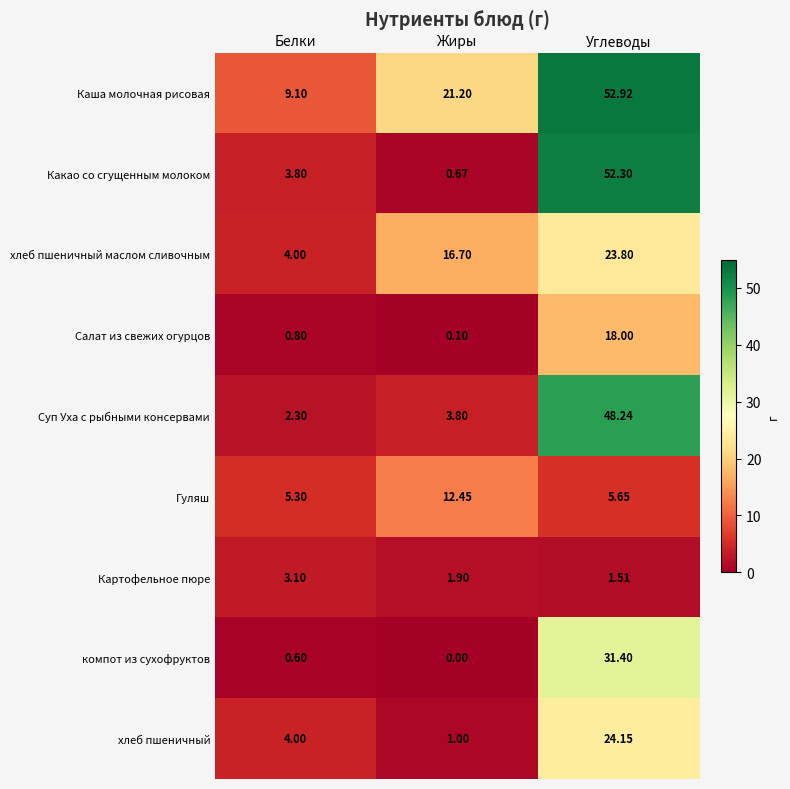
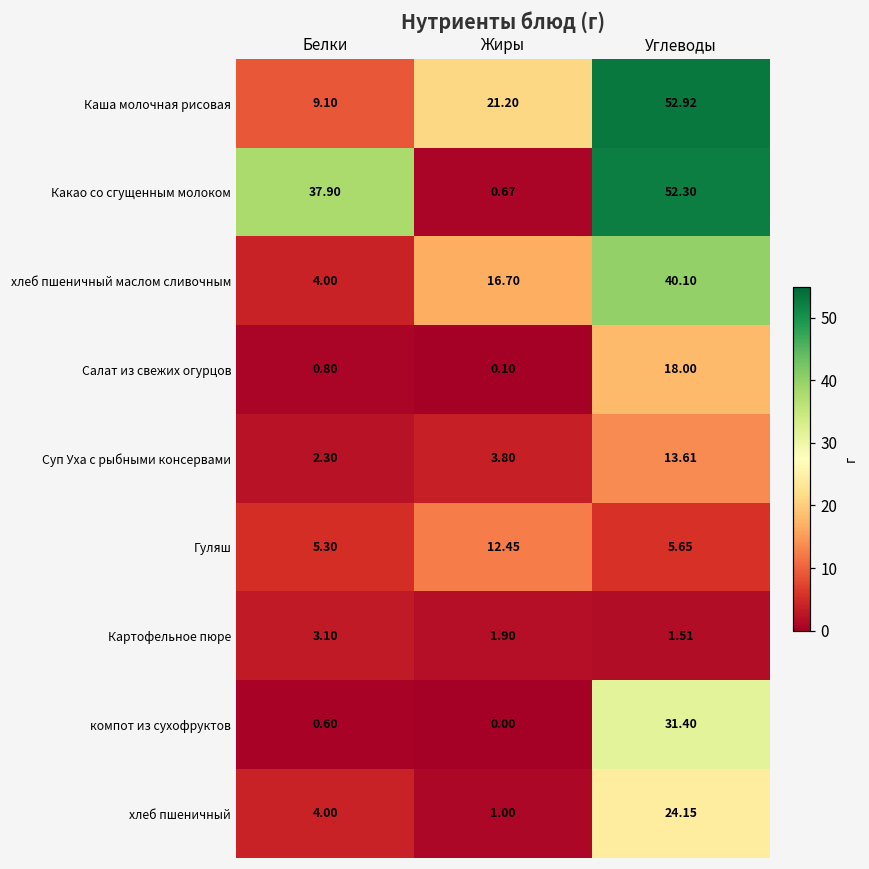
Какао со сгущенным молоком, Белки: 3.80 -> 37.90
хлеб пшеничный маслом сливочным, Углеводы: 23.80 -> 40.10
Суп Уха с рыбными консервами, Углеводы: 48.24 -> 13.61
